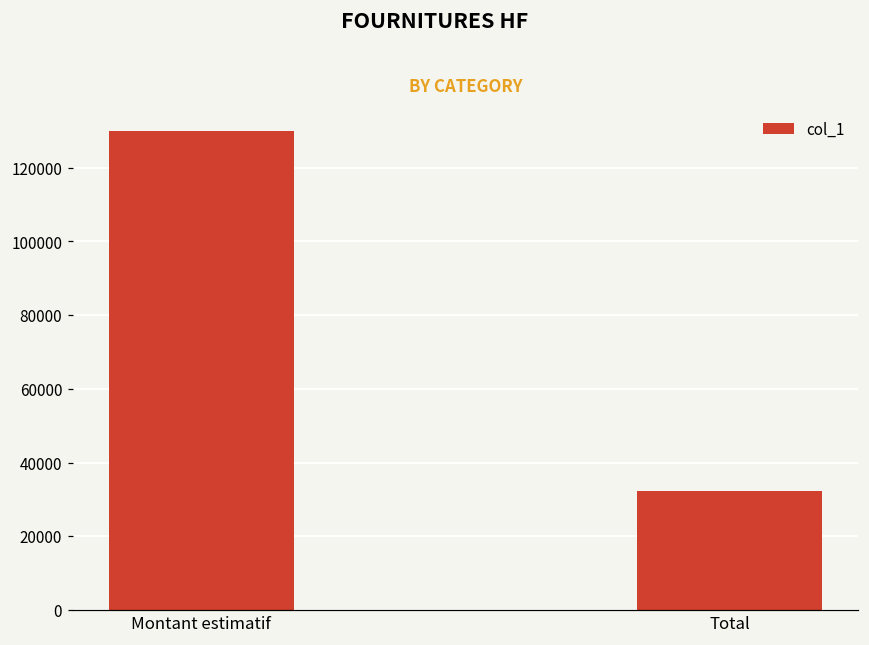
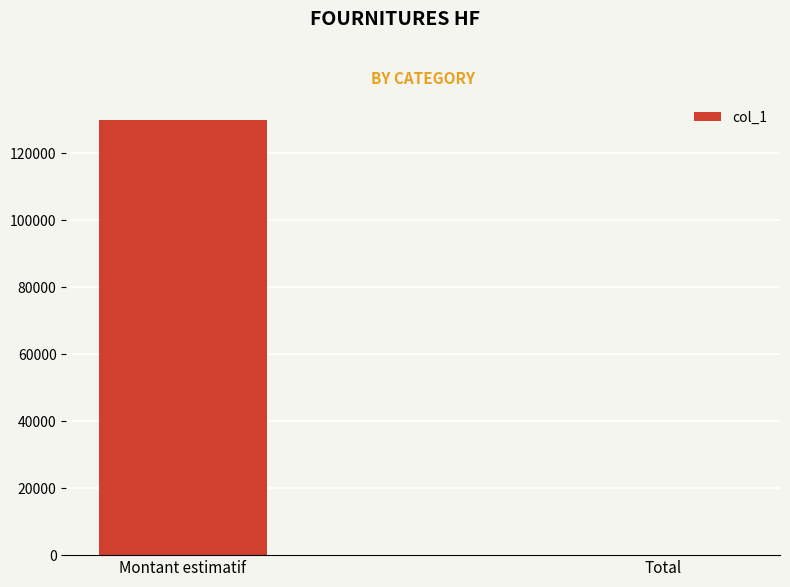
Total: 32000 -> 0
